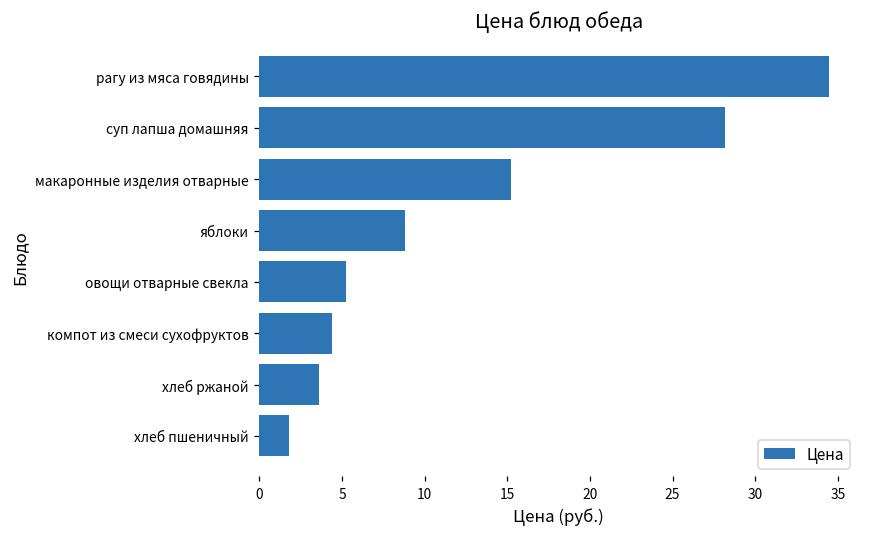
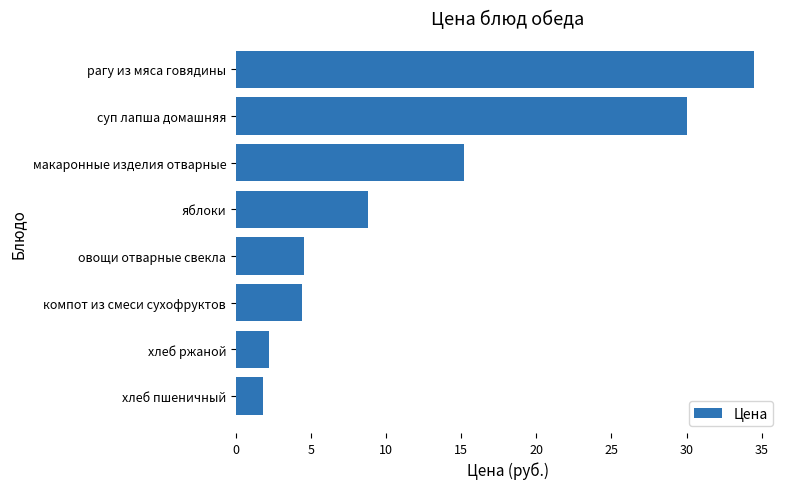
суп лапша домашняя: 28.2 -> 30.0
овощи отварные свекла: 5.3 -> 4.5
хлеб ржаной: 3.6 -> 2.2
